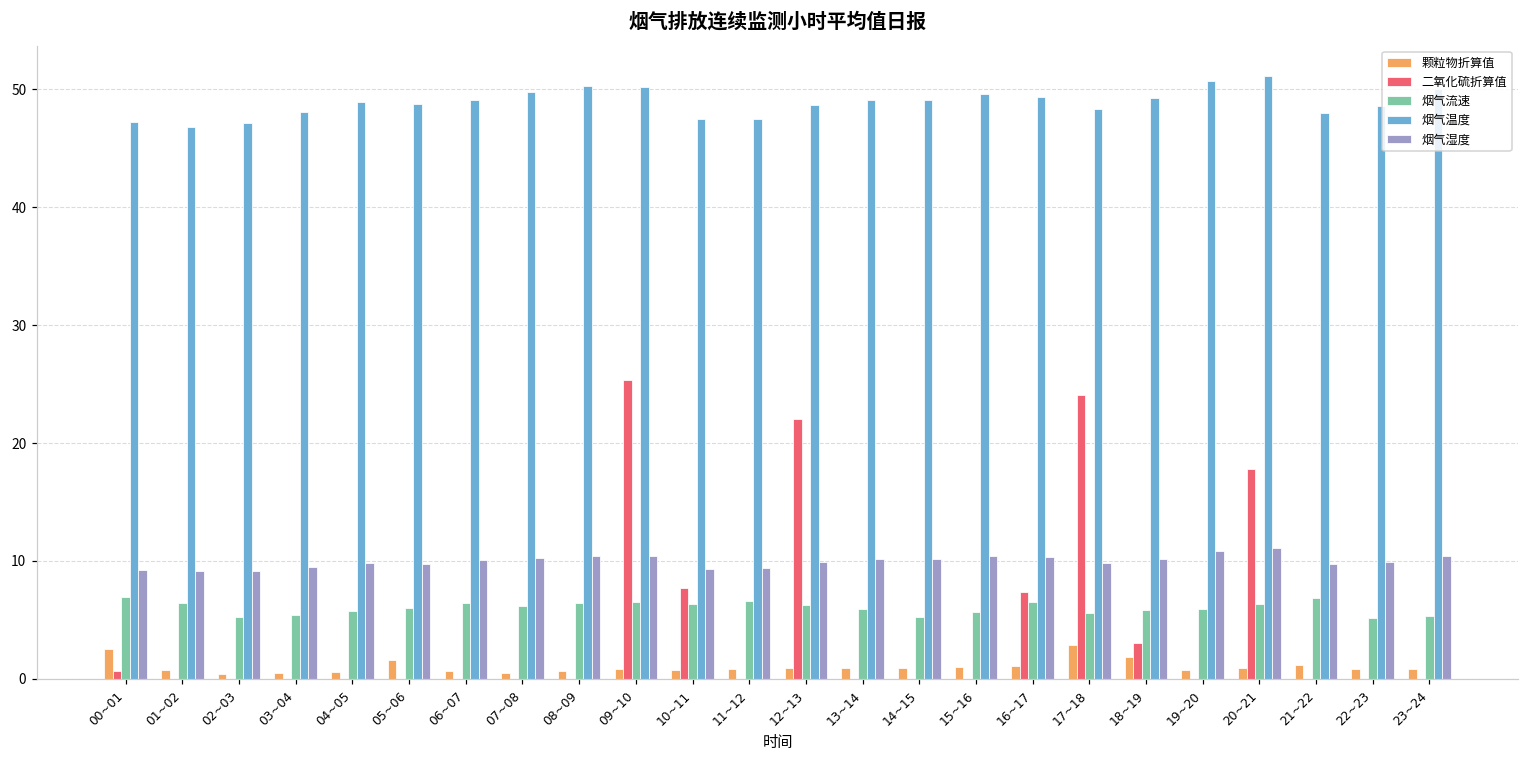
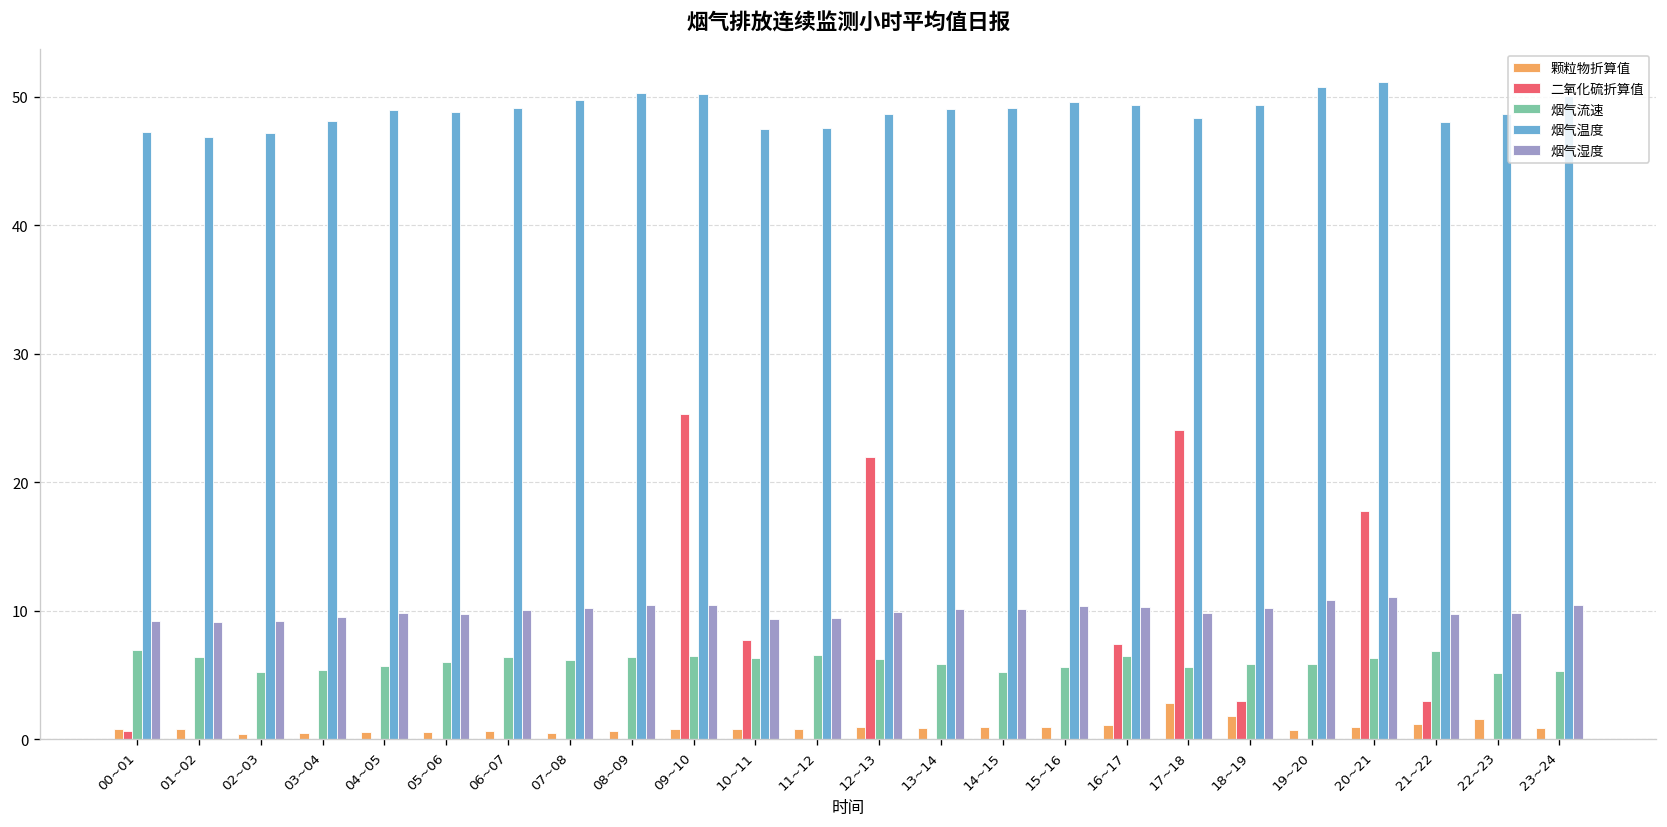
颗粒物折算值, 00~01: 2.5 -> 0.8
颗粒物折算值, 05~06: 1.6 -> 0.6
二氧化硫折算值, 21~22: 0 -> 3
颗粒物折算值, 22~23: 0.8 -> 1.6
